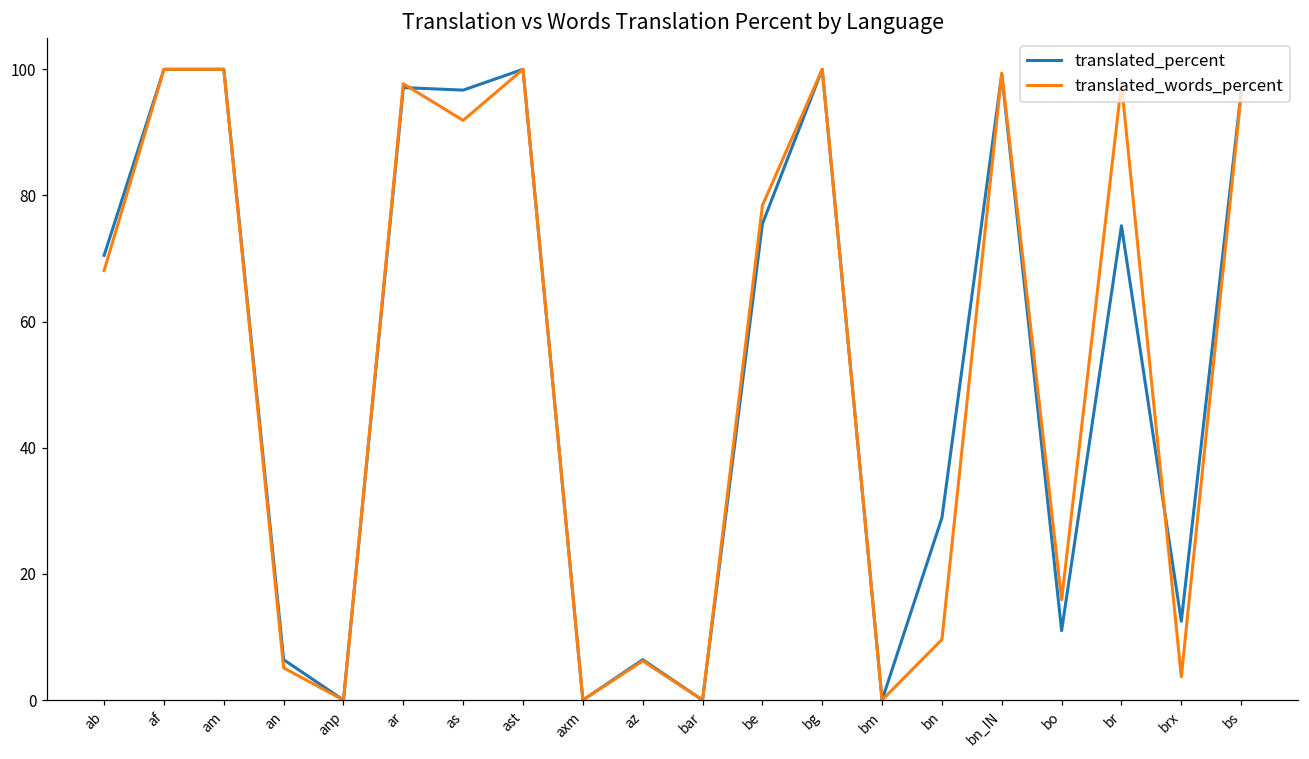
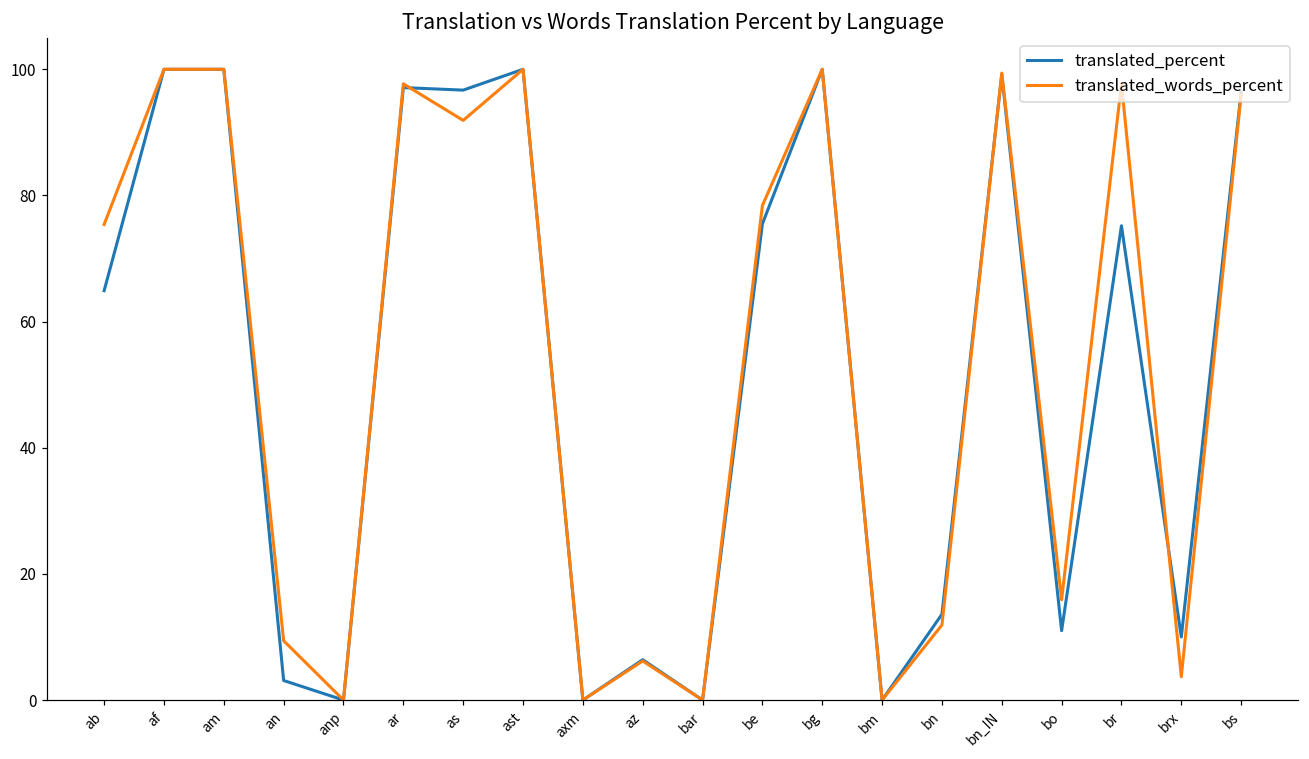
translated_percent, ab: 71 -> 65
translated_words_percent, ab: 68 -> 75
translated_percent, an: 6 -> 3
translated_words_percent, an: 5 -> 9
translated_percent, bn: 29 -> 14
translated_words_percent, bn: 10 -> 12
translated_percent, brx: 13 -> 10
